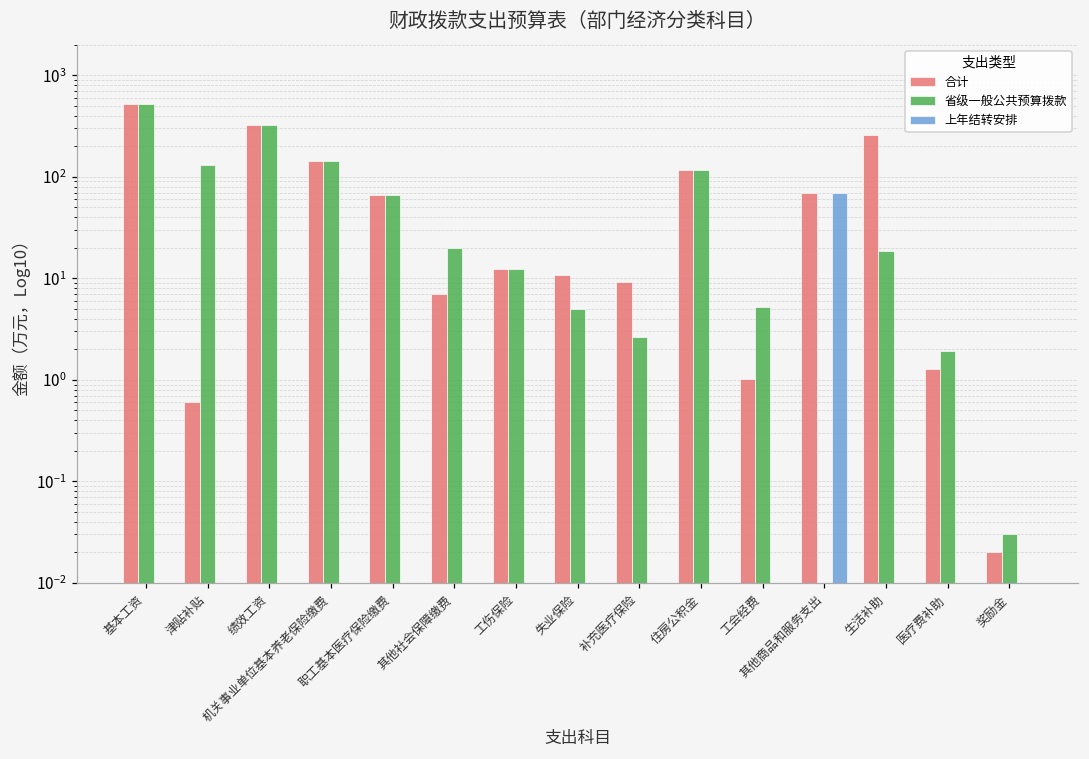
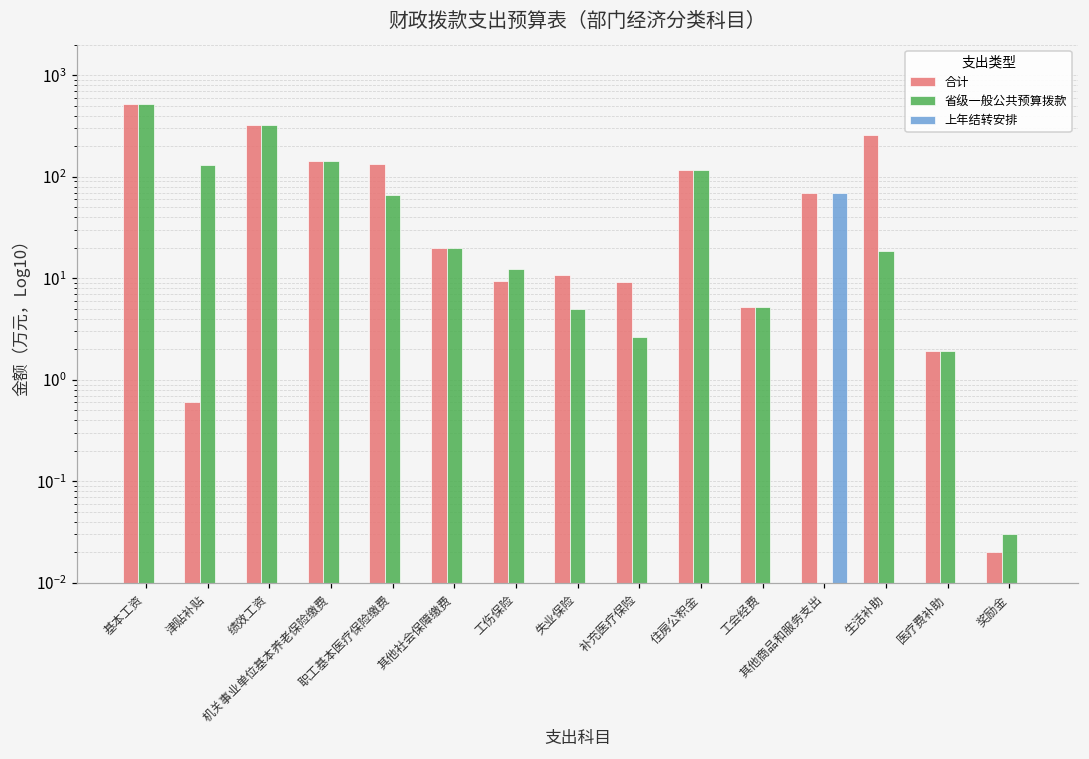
合计, 职工基本医疗保险缴费: 70 -> 130
合计, 其他社会保障缴费: 7 -> 20
合计, 工伤保险: 13 -> 10
合计, 工会经费: 1.0 -> 5
合计, 医疗费补助: 1.3 -> 1.9
